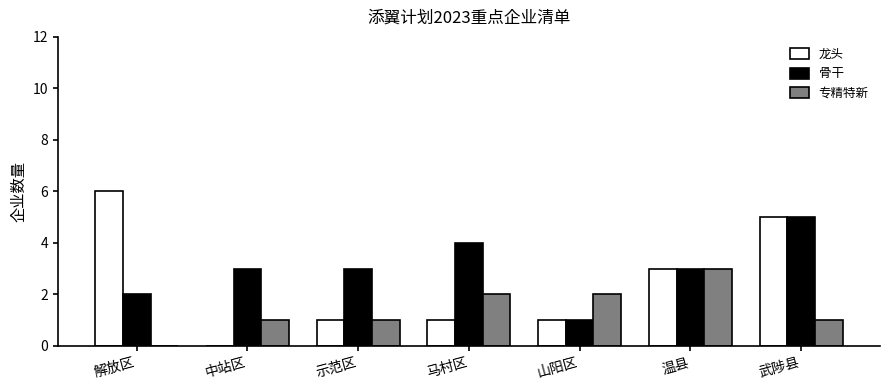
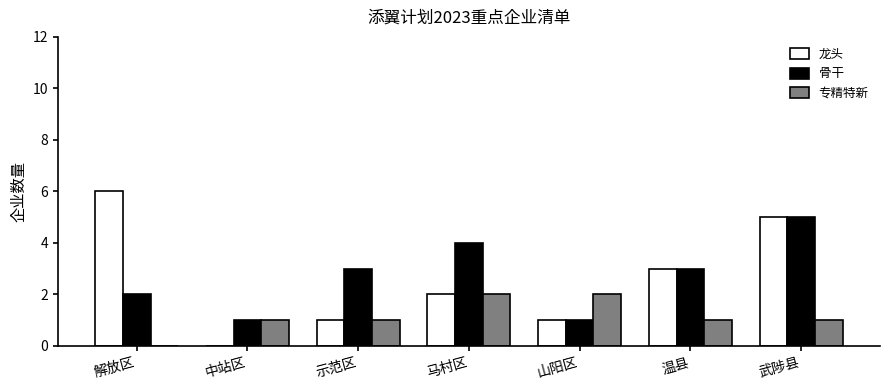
骨干, 中站区: 3 -> 1
龙头, 马村区: 1 -> 2
专精特新, 温县: 3 -> 1
